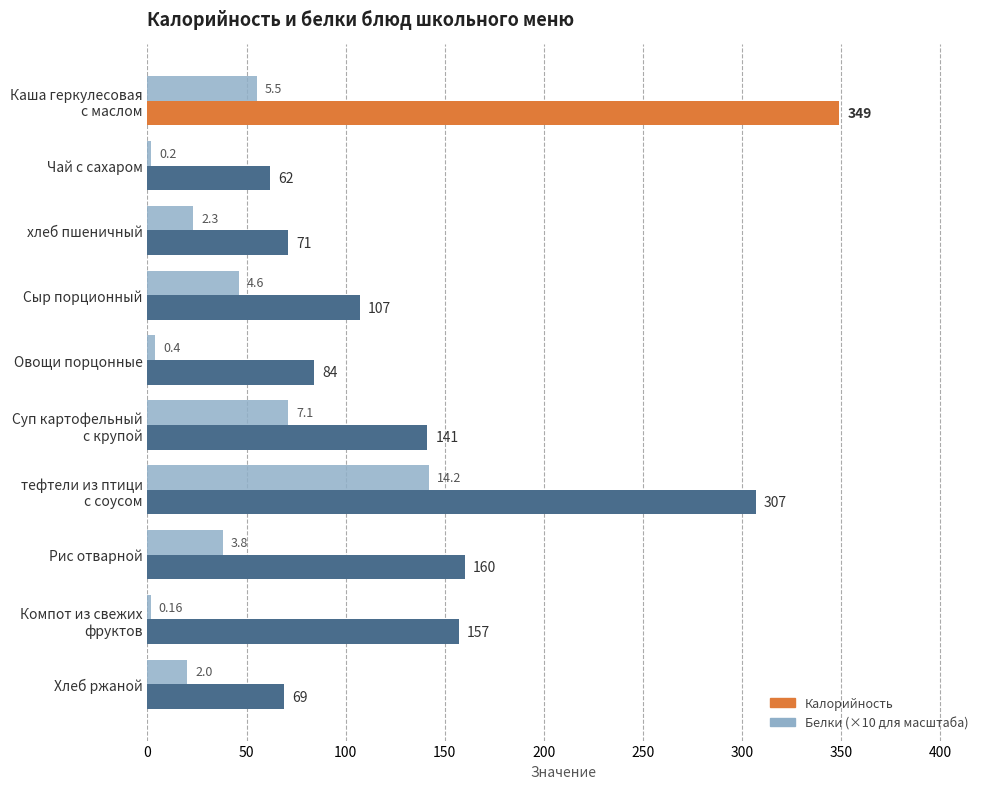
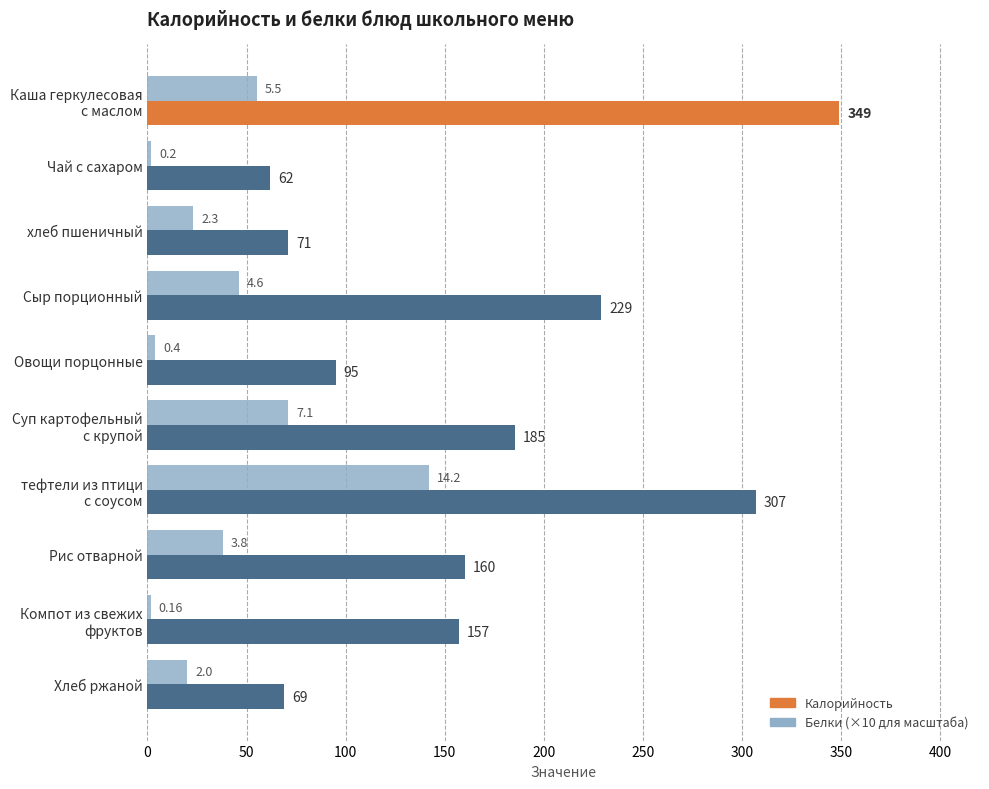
Калорийность, Сыр порционный: 107 -> 229
Калорийность, Овощи порцонные: 84 -> 95
Калорийность, Суп картофельный с крупой: 141 -> 185
